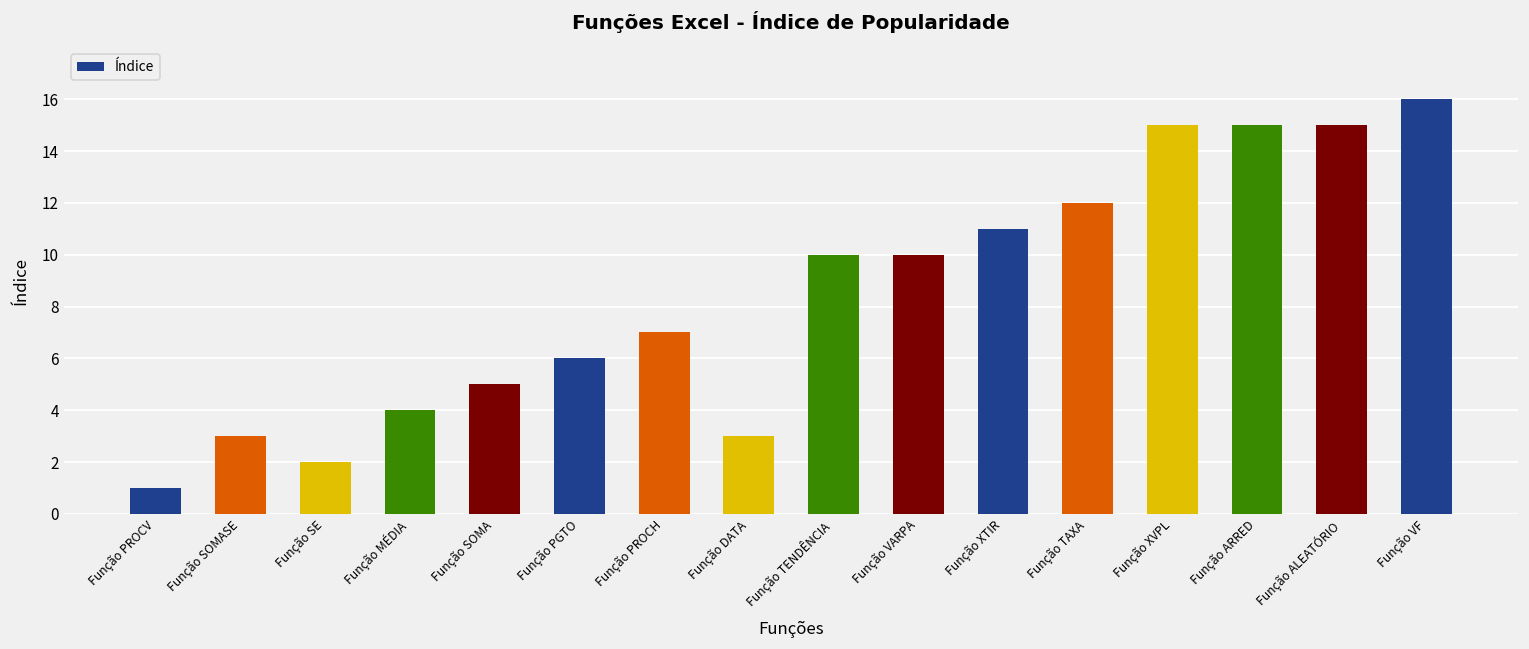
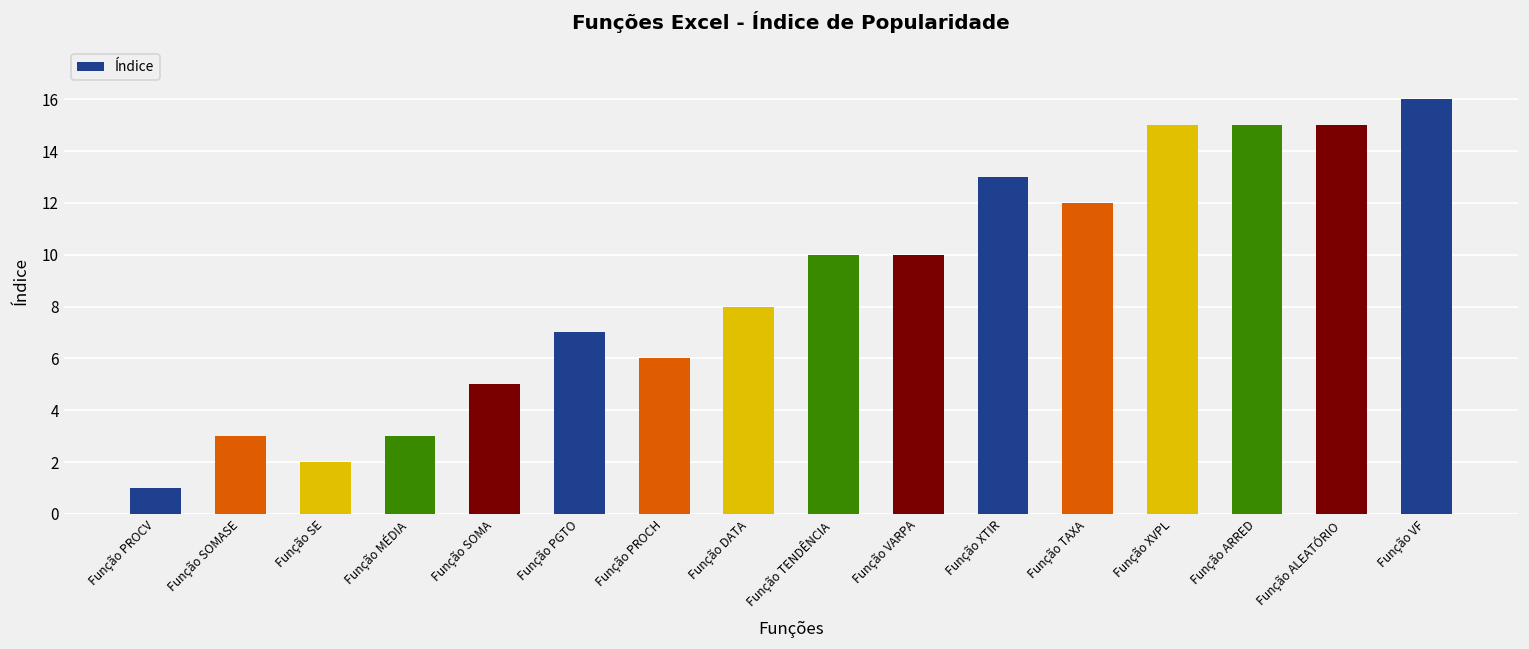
Função MÉDIA: 4 -> 3
Função PGTO: 6 -> 7
Função PROCH: 7 -> 6
Função DATA: 3 -> 8
Função XTIR: 11 -> 13
